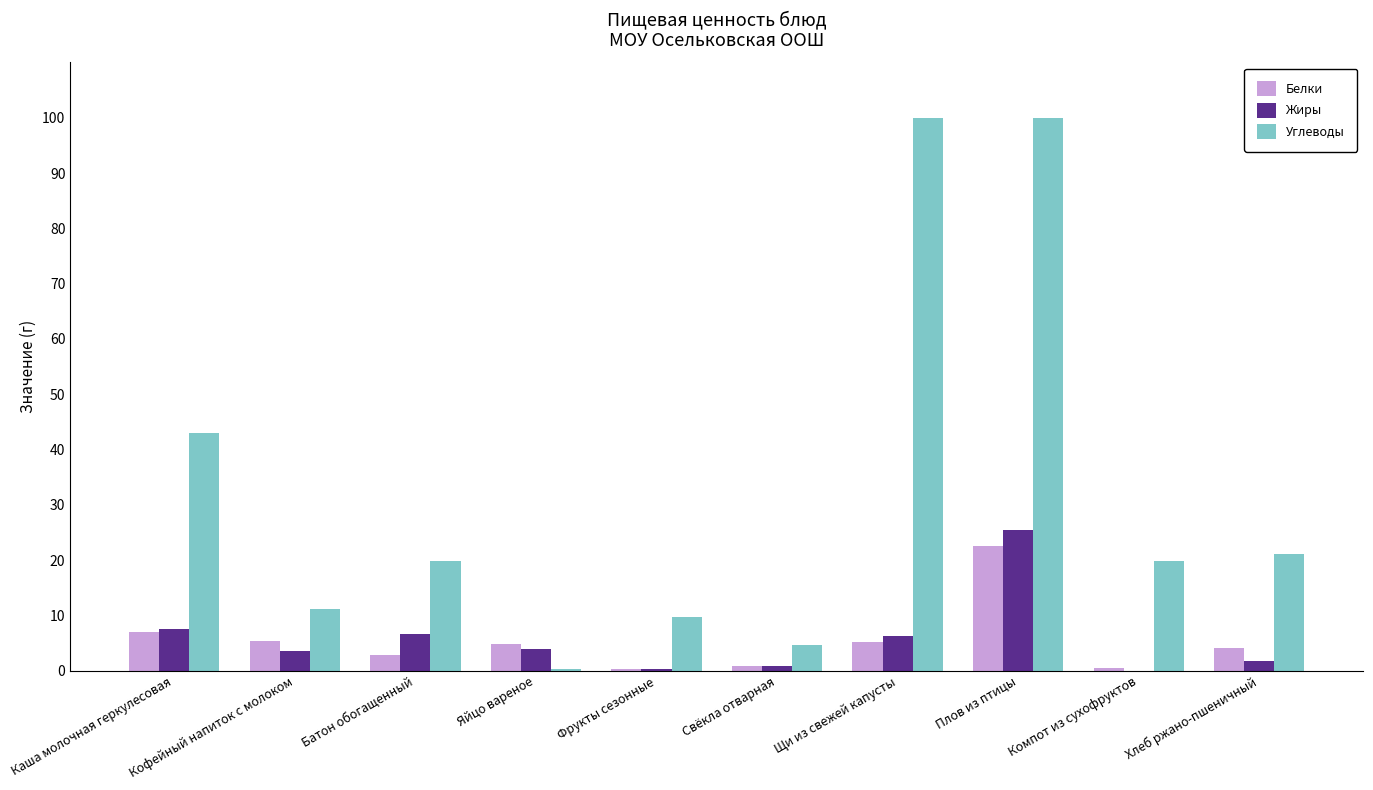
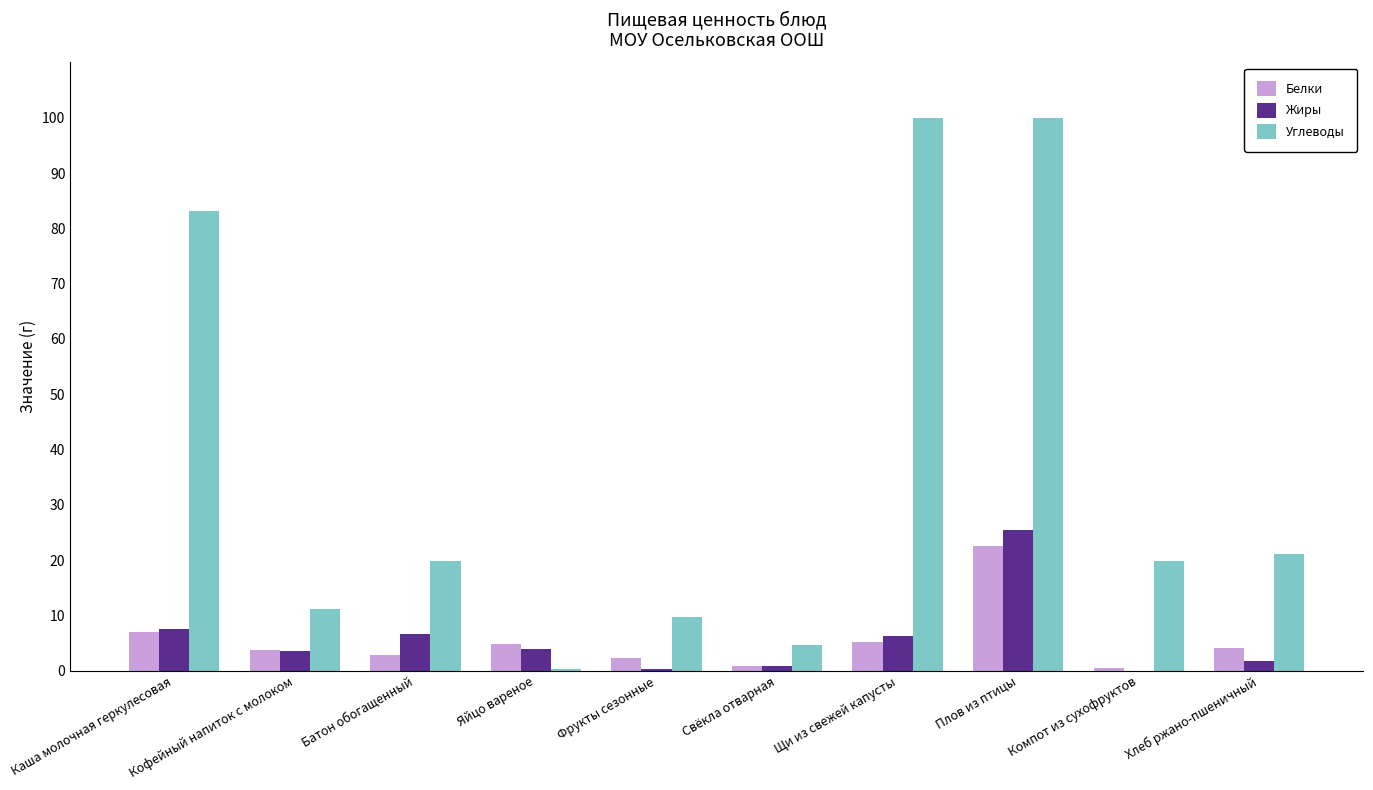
Углеводы, Каша молочная геркулесовая: 43 -> 83
Белки, Кофейный напиток с молоком: 5 -> 4
Белки, Фрукты сезонные: 0 -> 2
